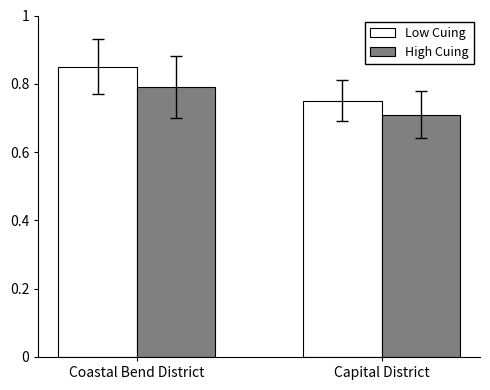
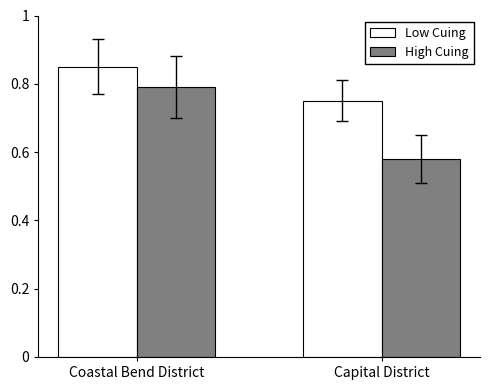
High Cuing, Capital District: 0.71 -> 0.58
